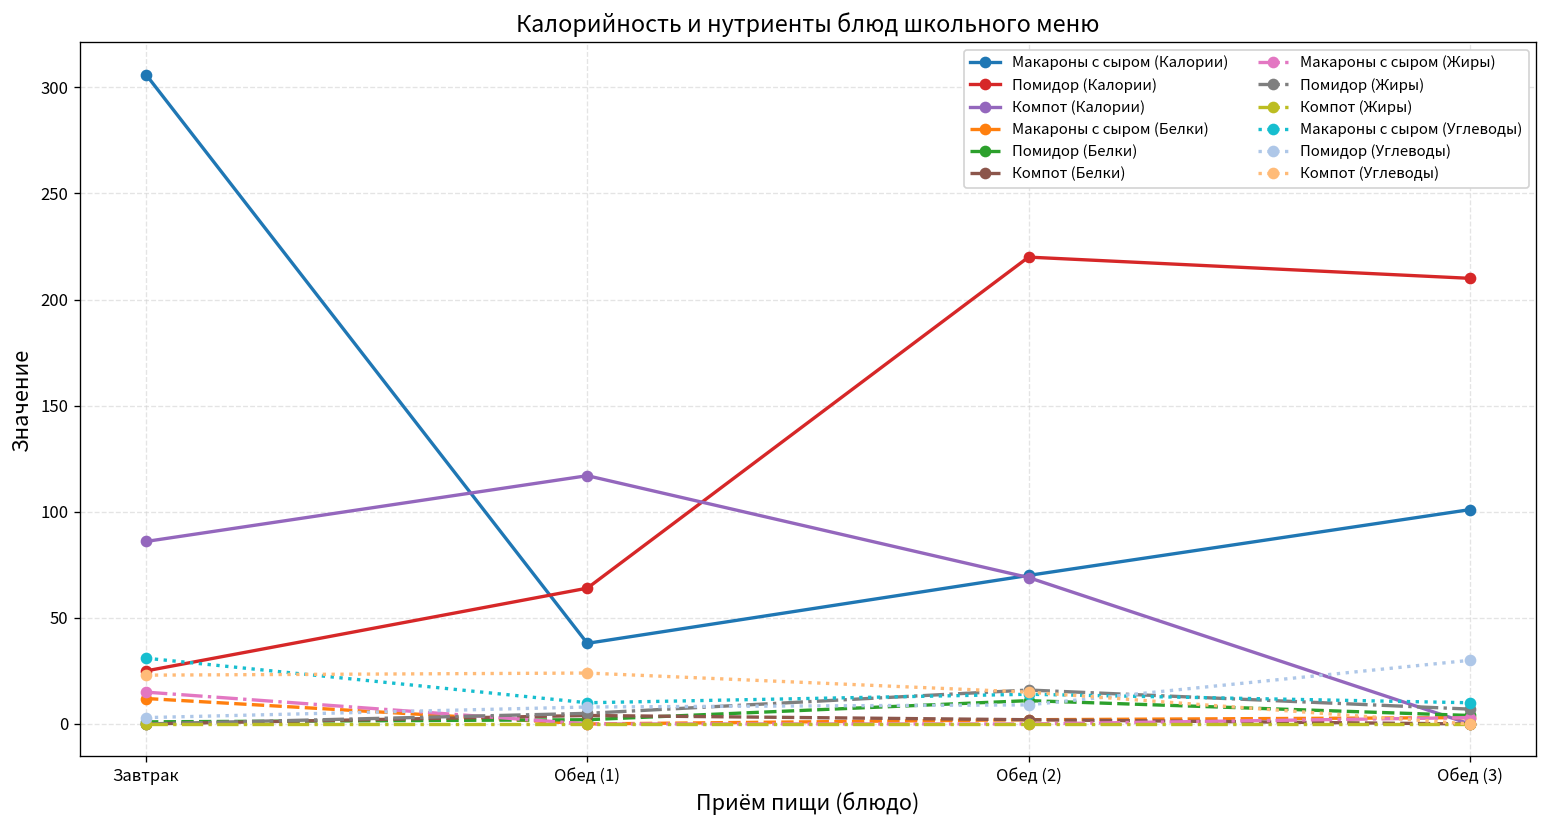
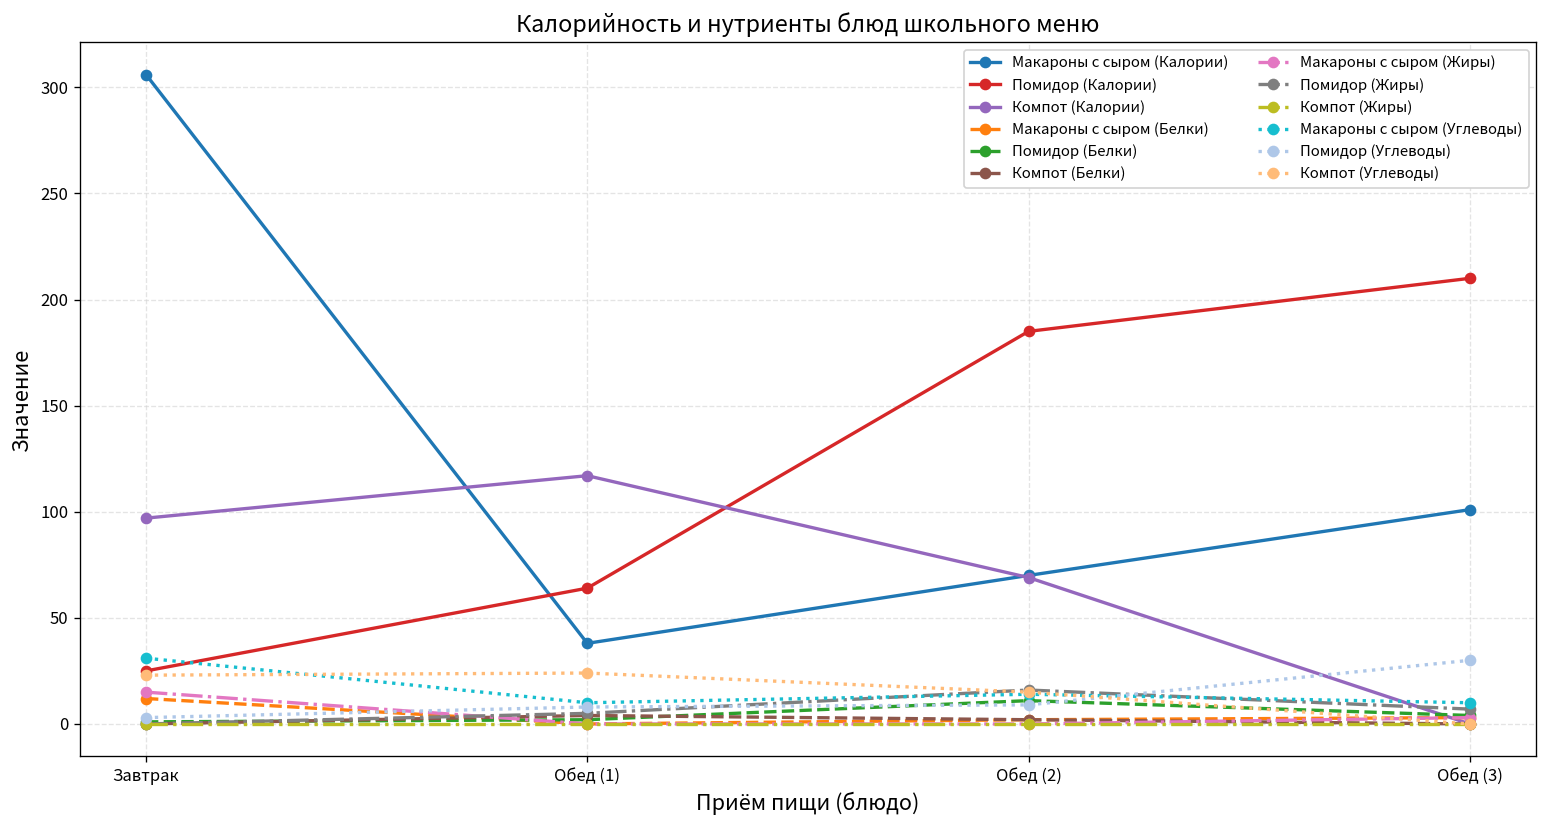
Компот (Калории), Завтрак: 86 -> 97
Помидор (Калории), Обед (2): 220 -> 185
